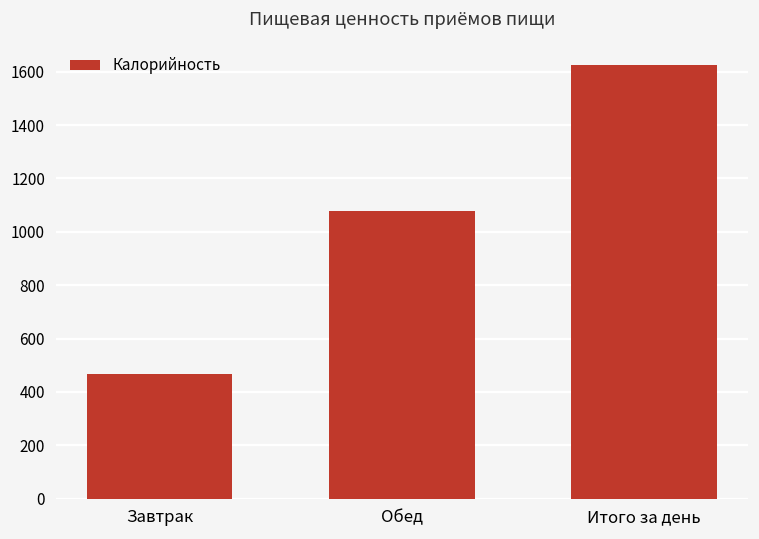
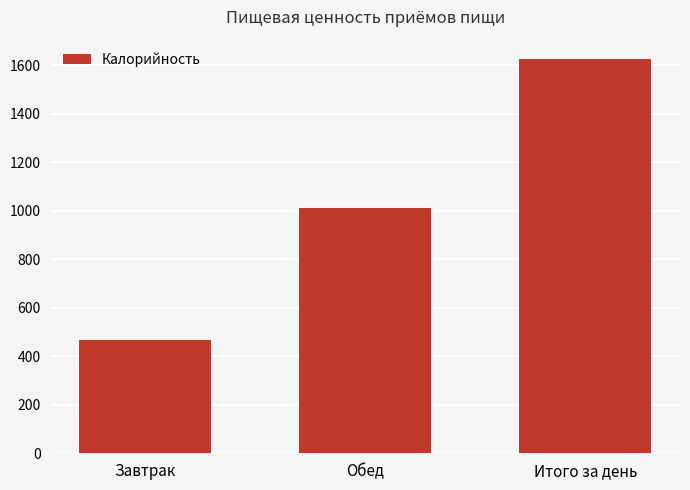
Обед: 1080 -> 1010
